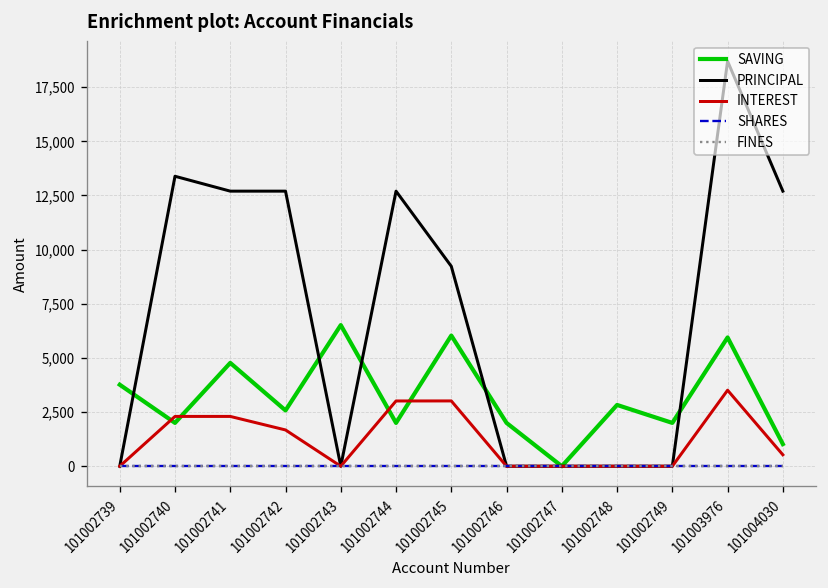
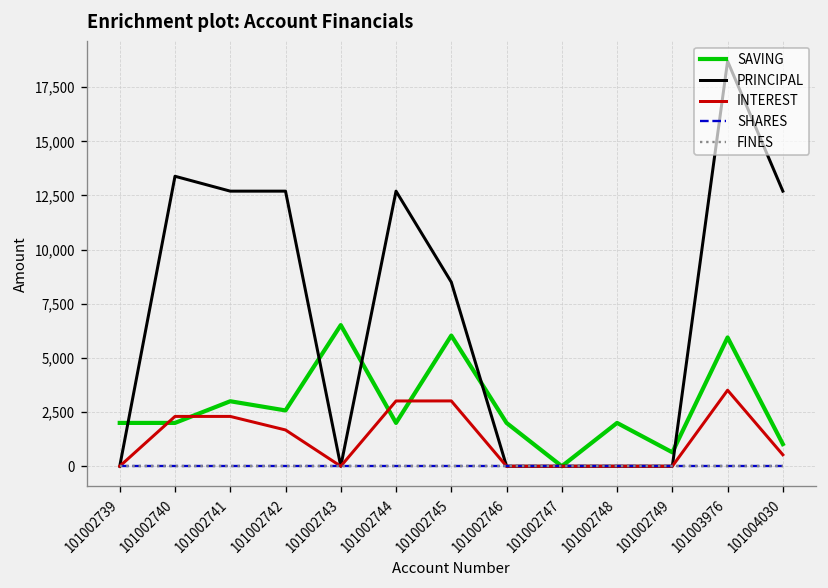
SAVING, 101002739: 3,800 -> 2,000
SAVING, 101002741: 4,800 -> 3,000
PRINCIPAL, 101002745: 9,200 -> 8,500
SAVING, 101002748: 2,800 -> 2,000
SAVING, 101002749: 2,000 -> 600
